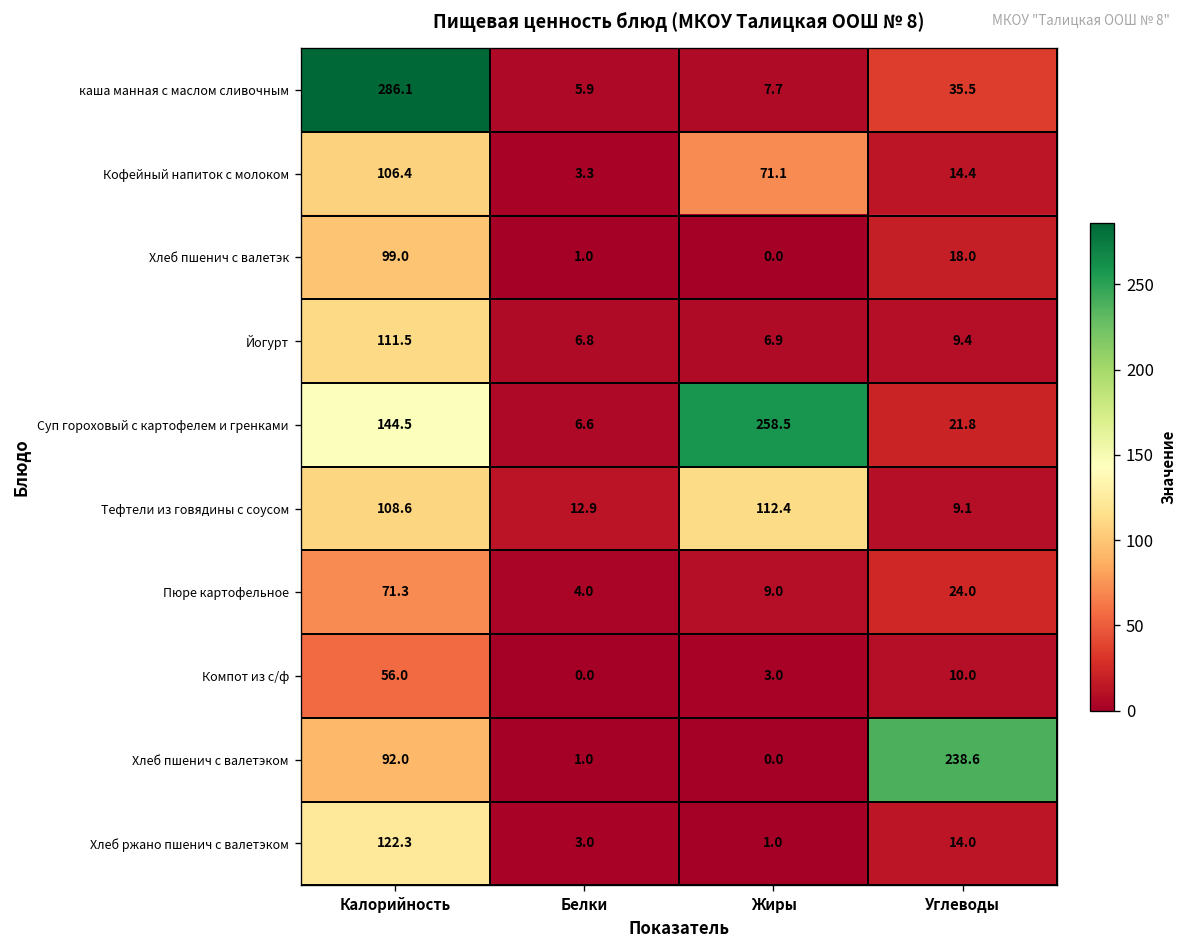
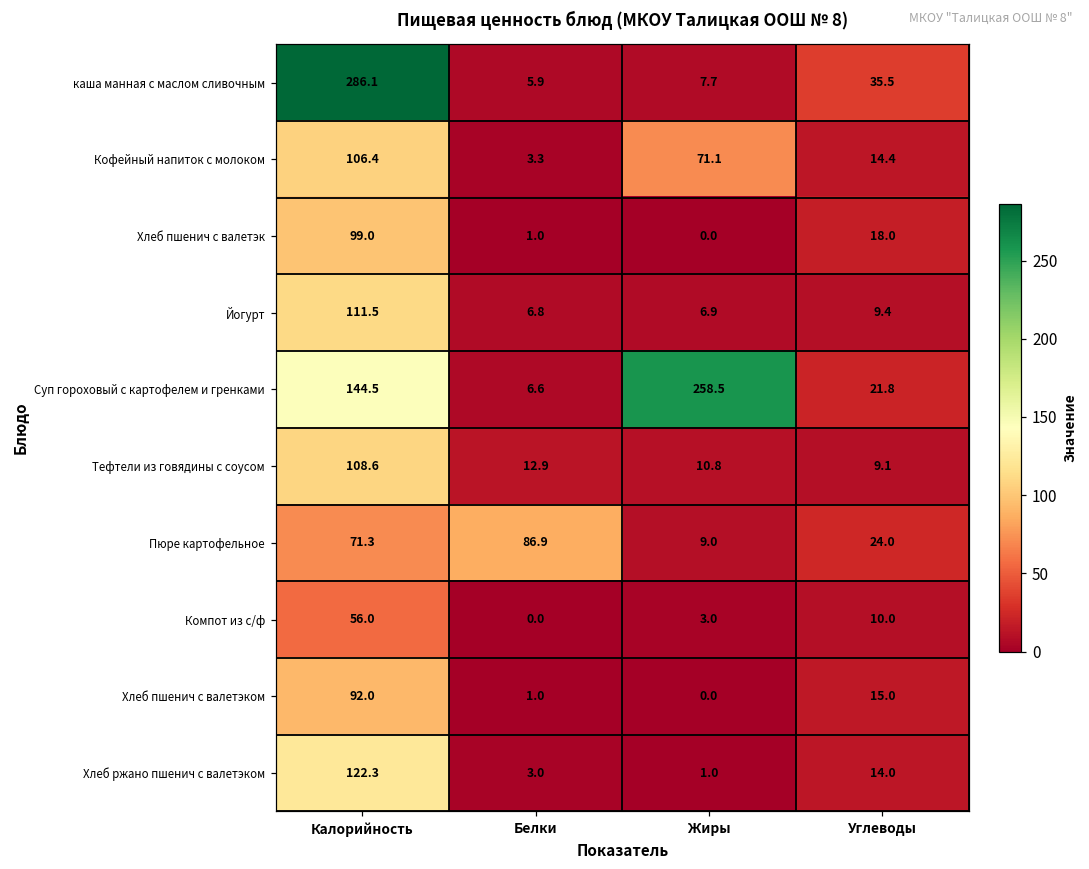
Тефтели из говядины с соусом, Жиры: 112.4 -> 10.8
Пюре картофельное, Белки: 4.0 -> 86.9
Хлеб пшенич с валетэком, Углеводы: 238.6 -> 15.0
